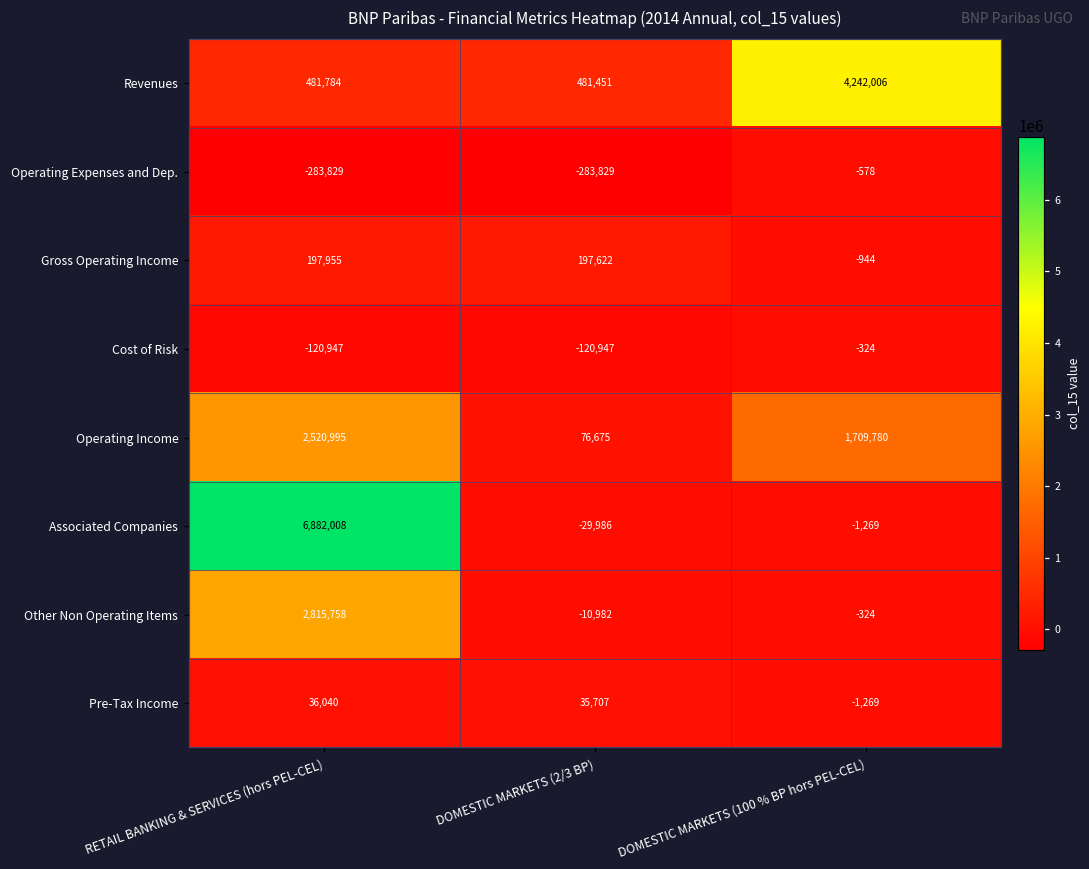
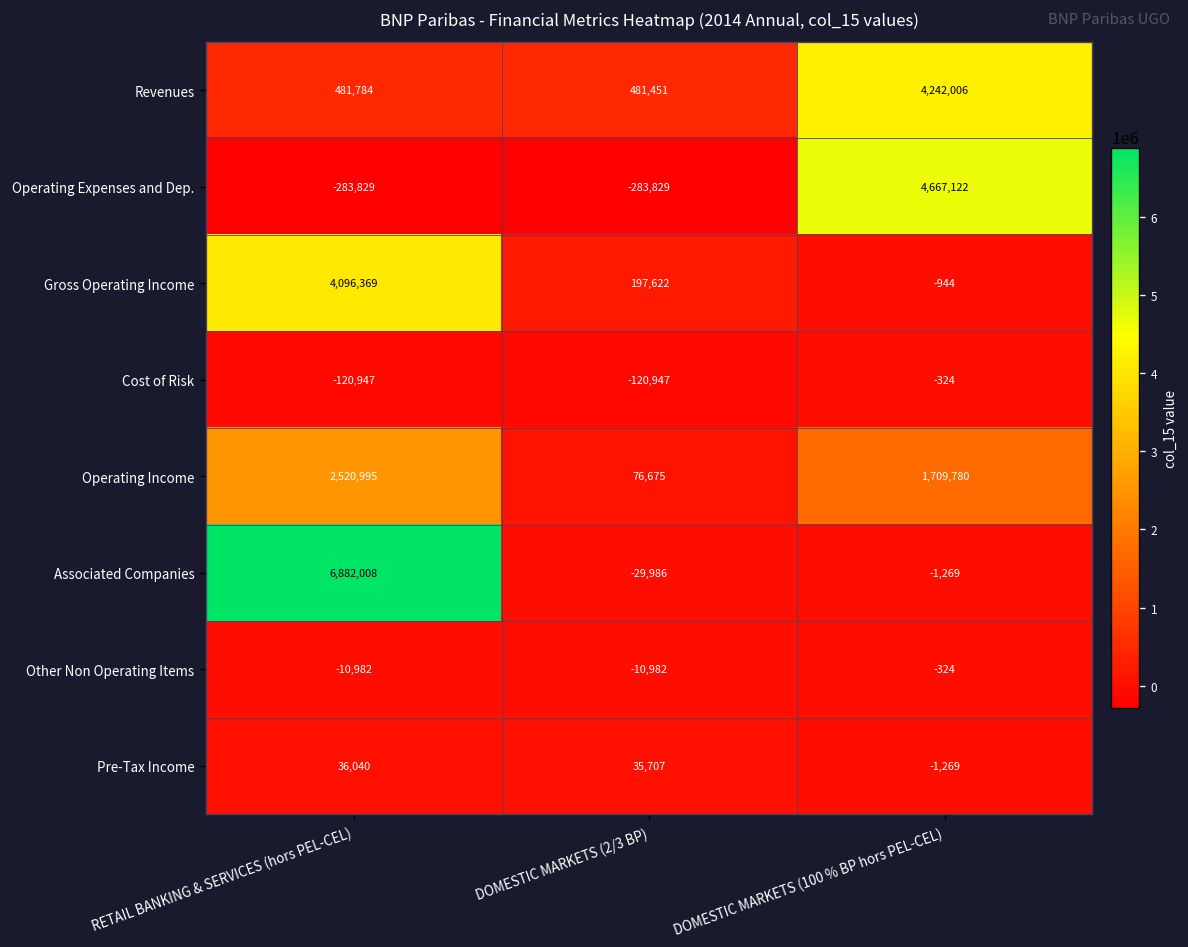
Operating Expenses and Dep., DOMESTIC MARKETS (100 % BP hors PEL-CEL): -578 -> 4,667,122
Gross Operating Income, RETAIL BANKING & SERVICES (hors PEL-CEL): 197,955 -> 4,096,369
Other Non Operating Items, RETAIL BANKING & SERVICES (hors PEL-CEL): 2,815,758 -> -10,982
